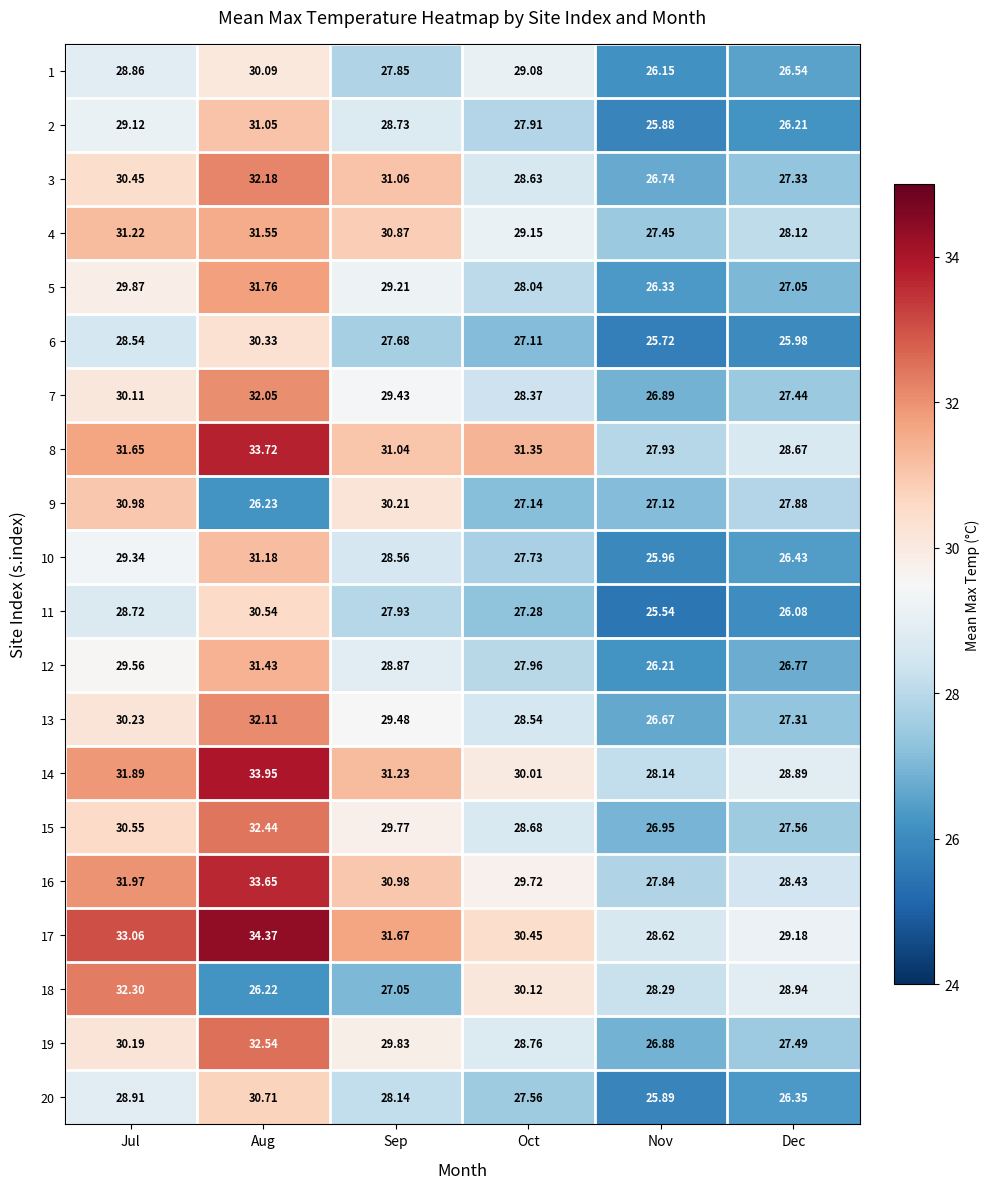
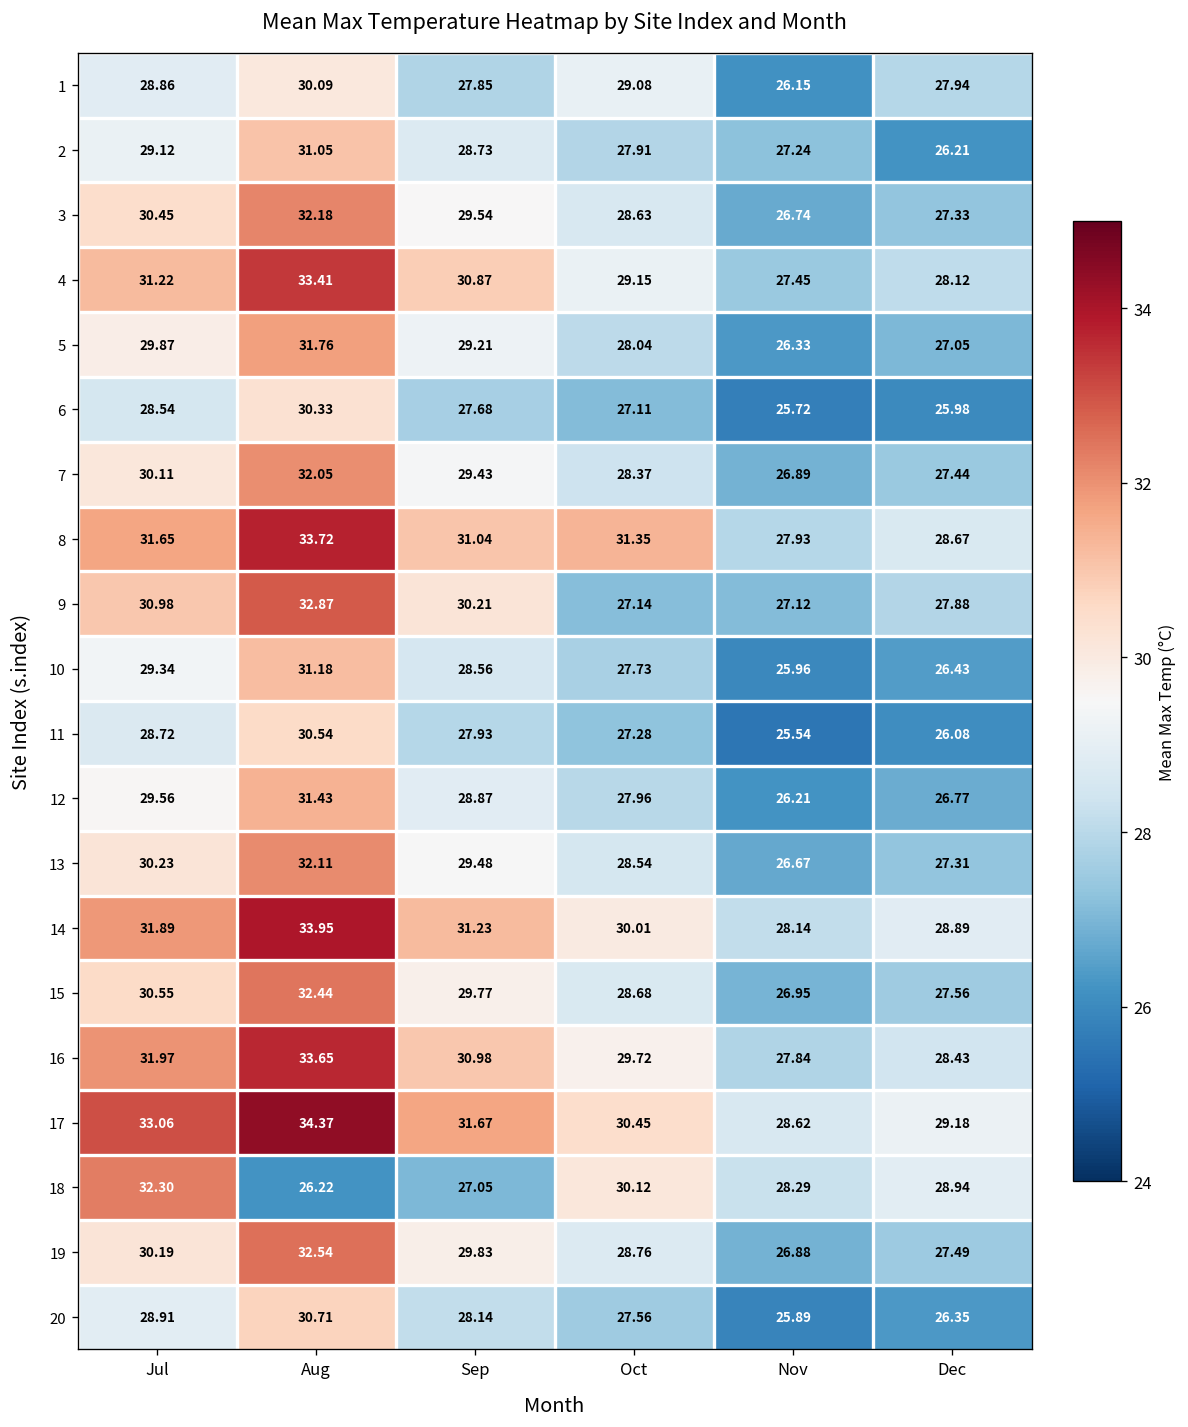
1, Dec: 26.54 -> 27.94
2, Nov: 25.88 -> 27.24
3, Sep: 31.06 -> 29.54
4, Aug: 31.55 -> 33.41
9, Aug: 26.23 -> 32.87
